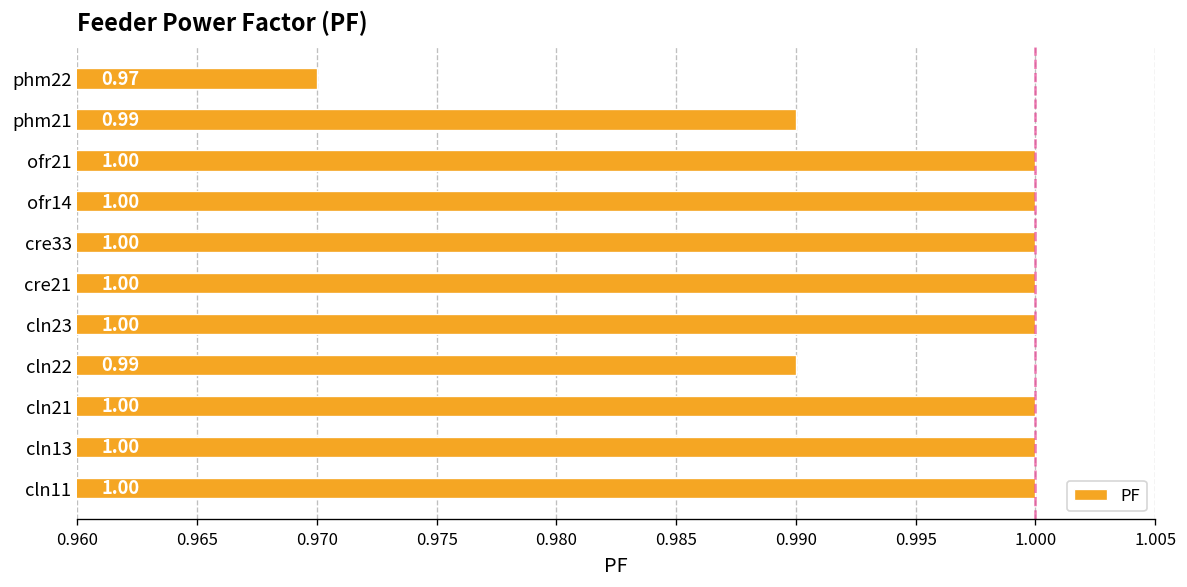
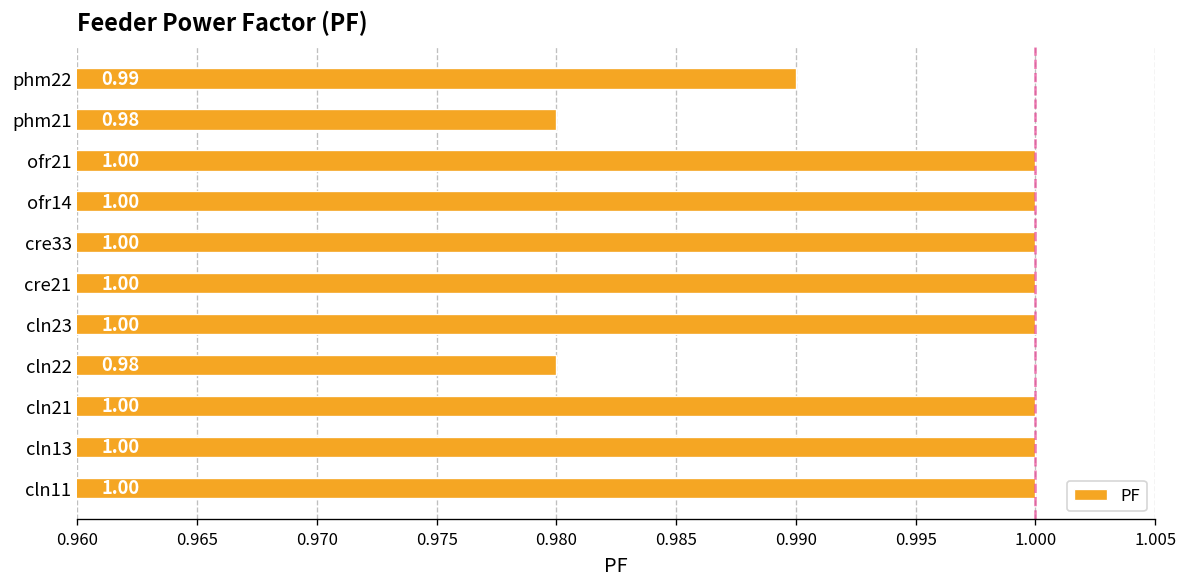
phm22: 0.97 -> 0.99
phm21: 0.99 -> 0.98
cln22: 0.99 -> 0.98
